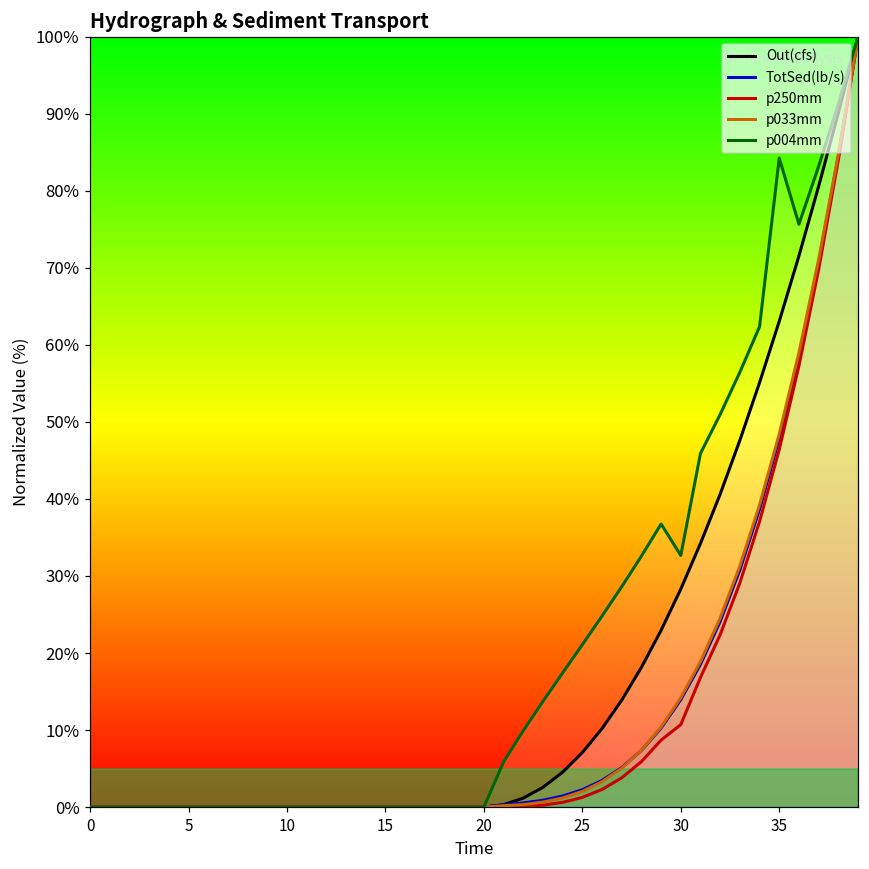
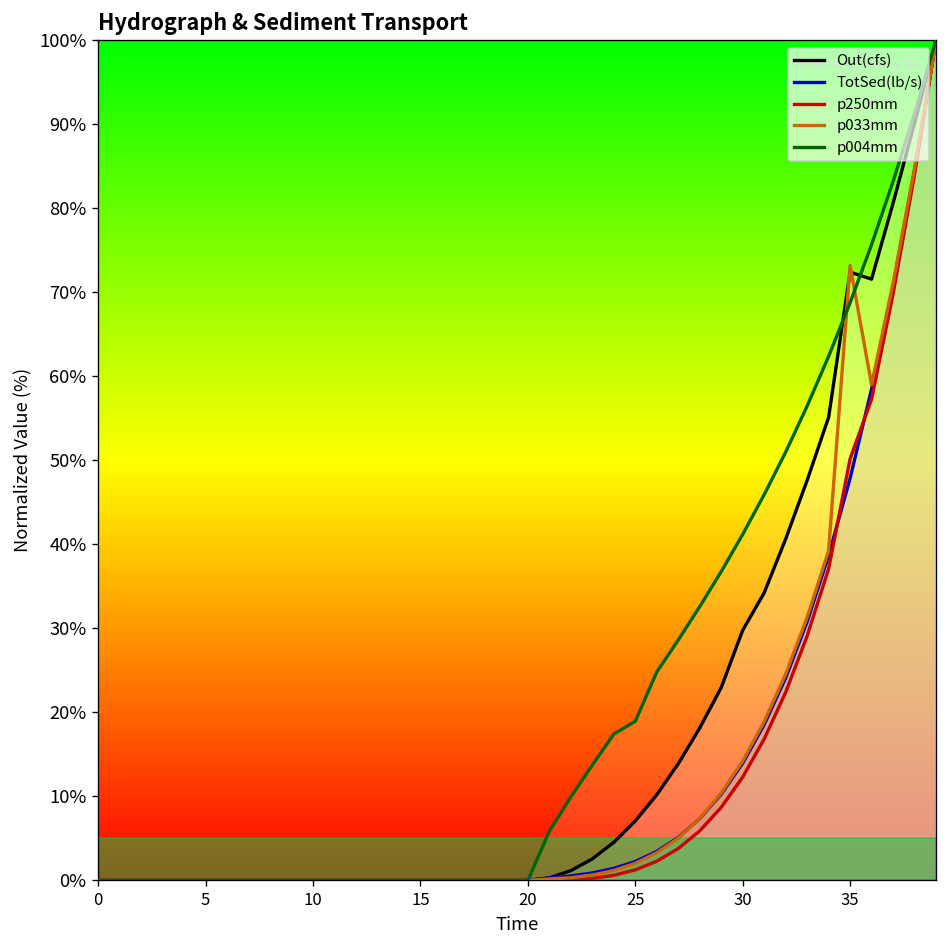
p004mm, 25: 21% -> 19%
Out(cfs), 30: 28% -> 30%
p250mm, 30: 11% -> 12%
p004mm, 30: 33% -> 41%
Out(cfs), 35: 63% -> 72%
p250mm, 35: 46% -> 50%
p033mm, 35: 48% -> 73%
p004mm, 35: 84% -> 69%
